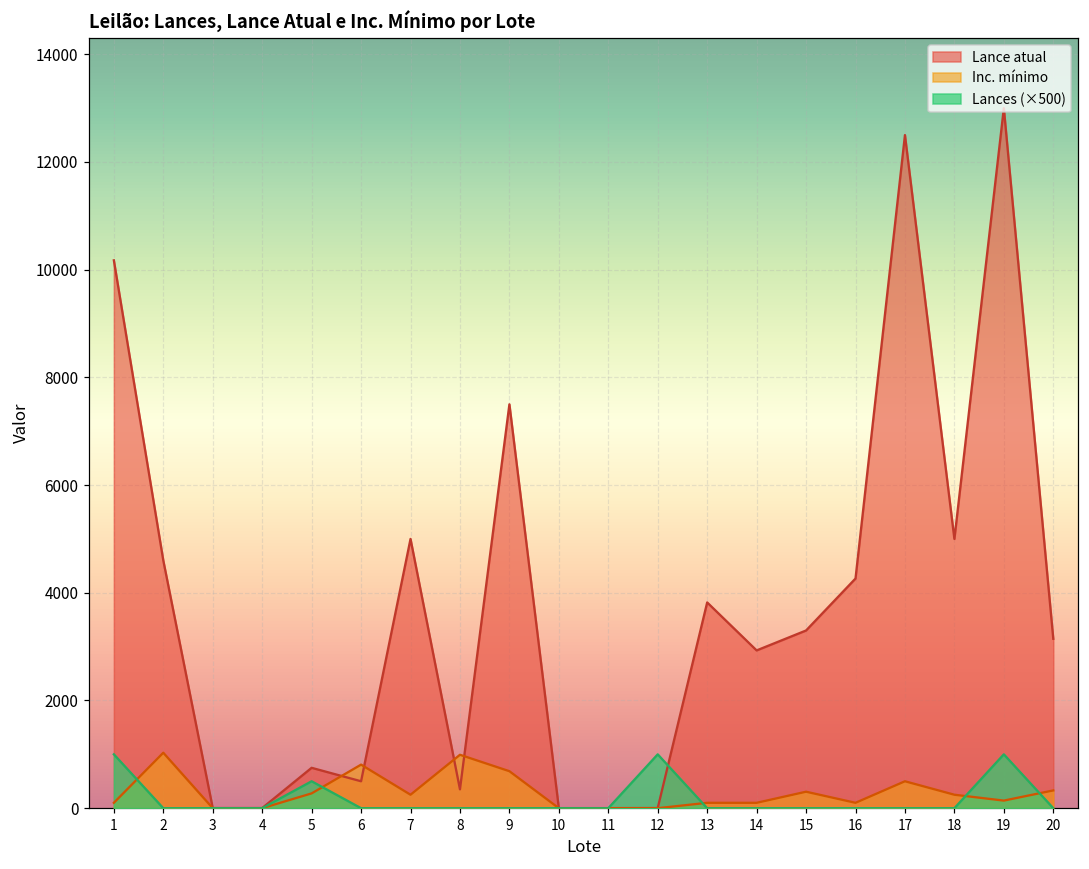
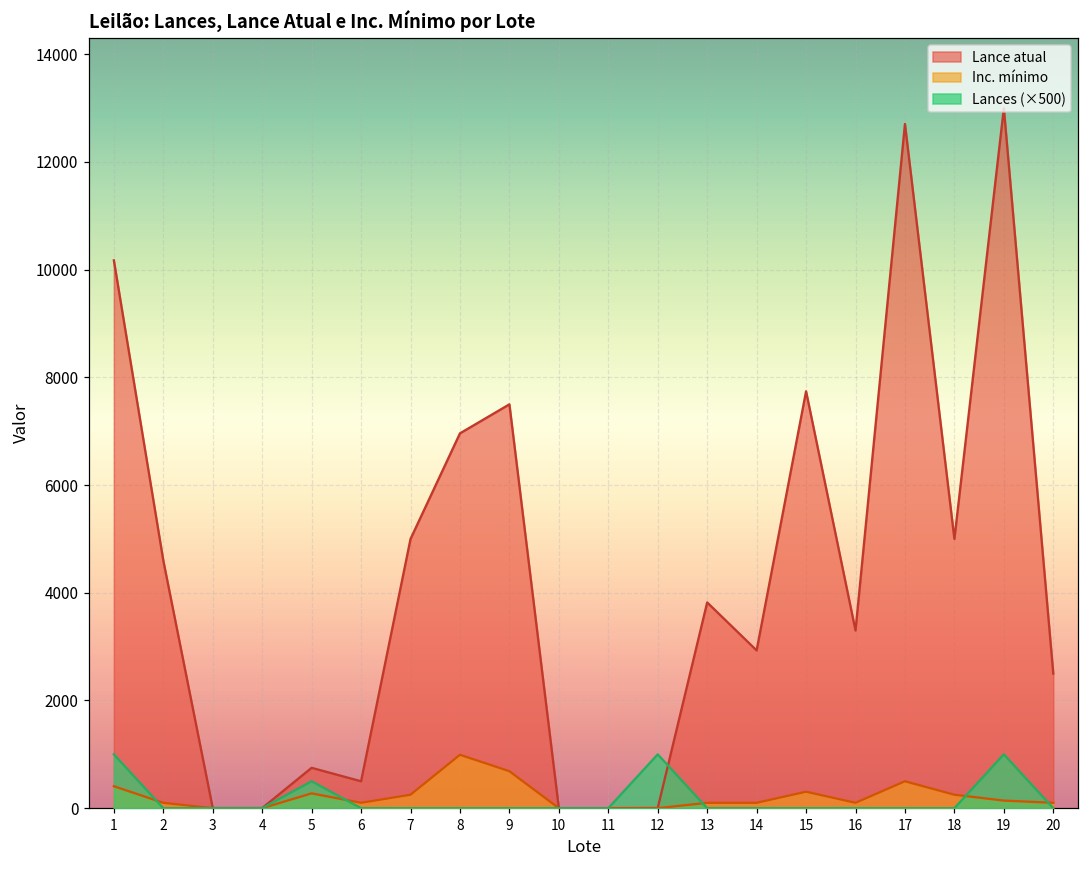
Inc. mínimo, 1: 100 -> 400
Inc. mínimo, 2: 1000 -> 100
Inc. mínimo, 6: 800 -> 100
Lance atual, 8: 400 -> 7000
Lance atual, 15: 3300 -> 7700
Lance atual, 16: 4300 -> 3300
Lance atual, 17: 12500 -> 12700
Lance atual, 20: 3100 -> 2500
Inc. mínimo, 20: 300 -> 100
